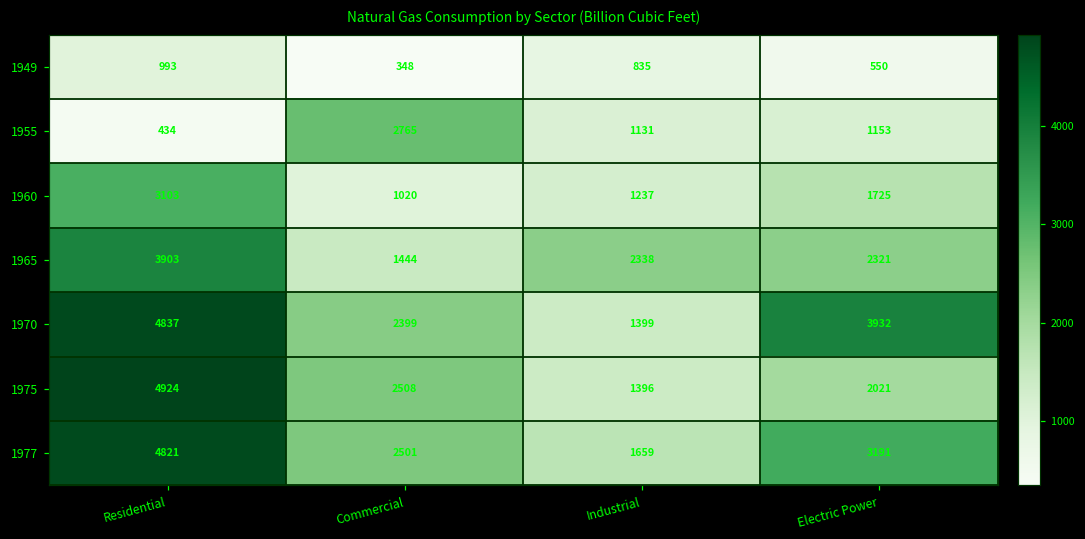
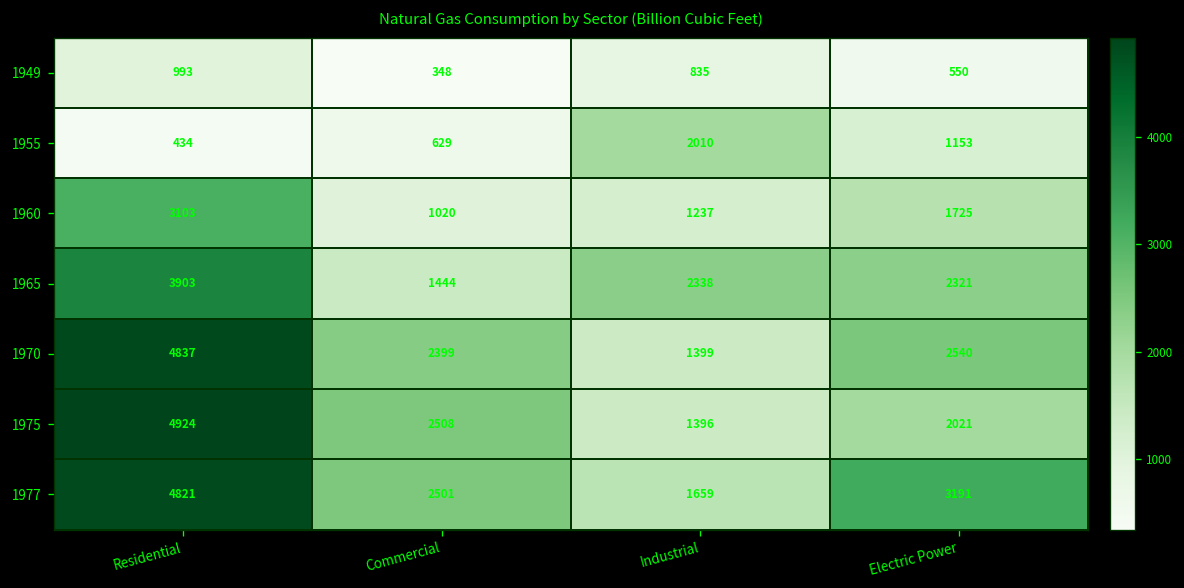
1955, Commercial: 2765 -> 629
1955, Industrial: 1131 -> 2010
1970, Electric Power: 3932 -> 2540
